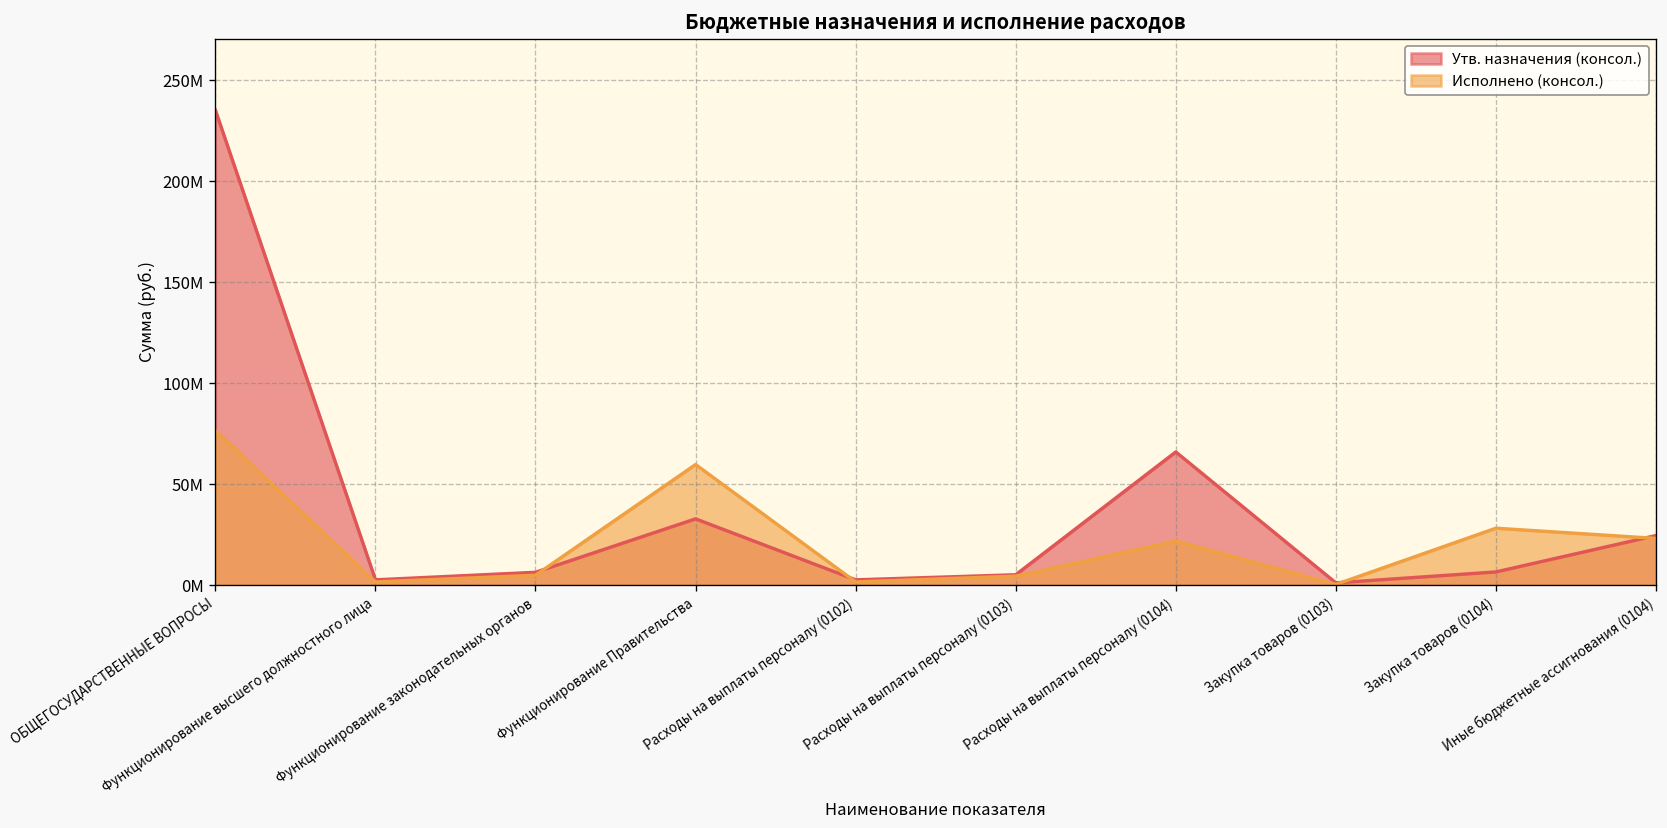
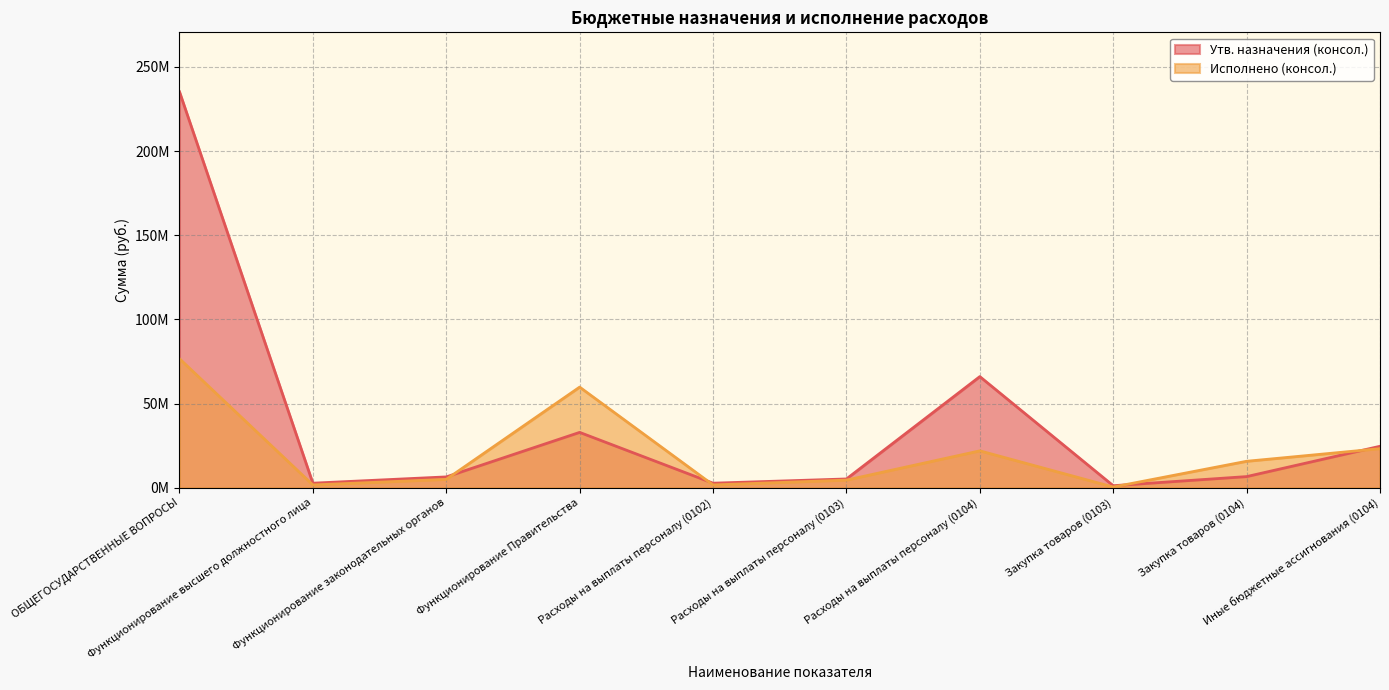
Исполнено (консол.), Закупка товаров (0104): 28000000 -> 16000000
